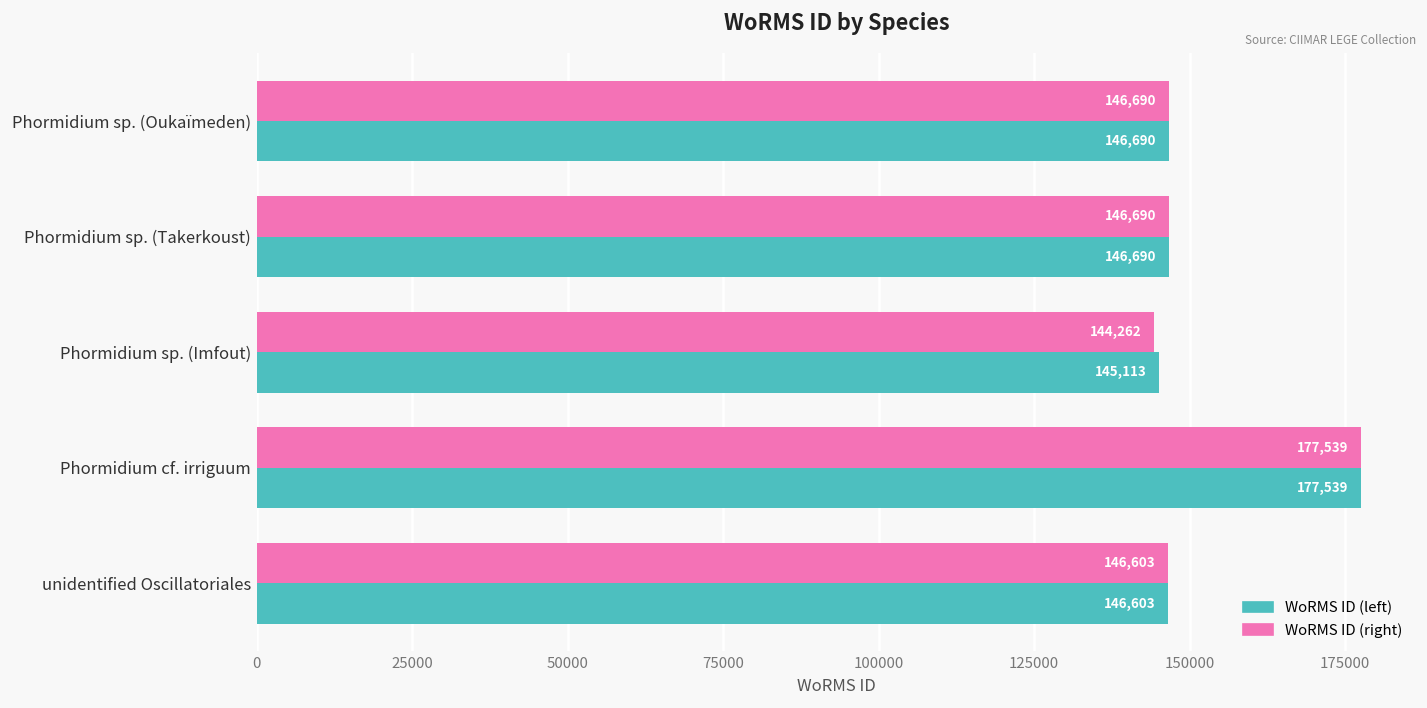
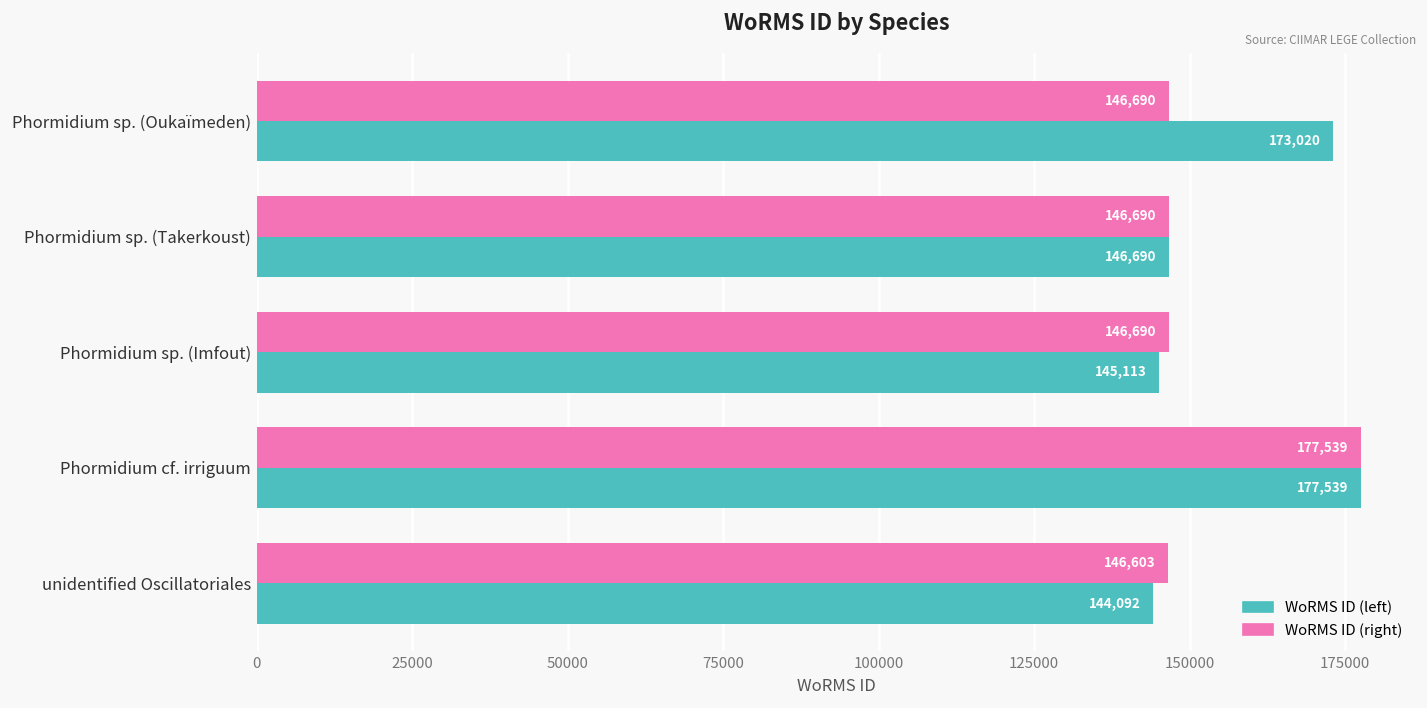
WoRMS ID (left), Phormidium sp. (Oukaïmeden): 146,690 -> 173,020
WoRMS ID (right), Phormidium sp. (Imfout): 144,262 -> 146,690
WoRMS ID (left), unidentified Oscillatoriales: 146,603 -> 144,092
